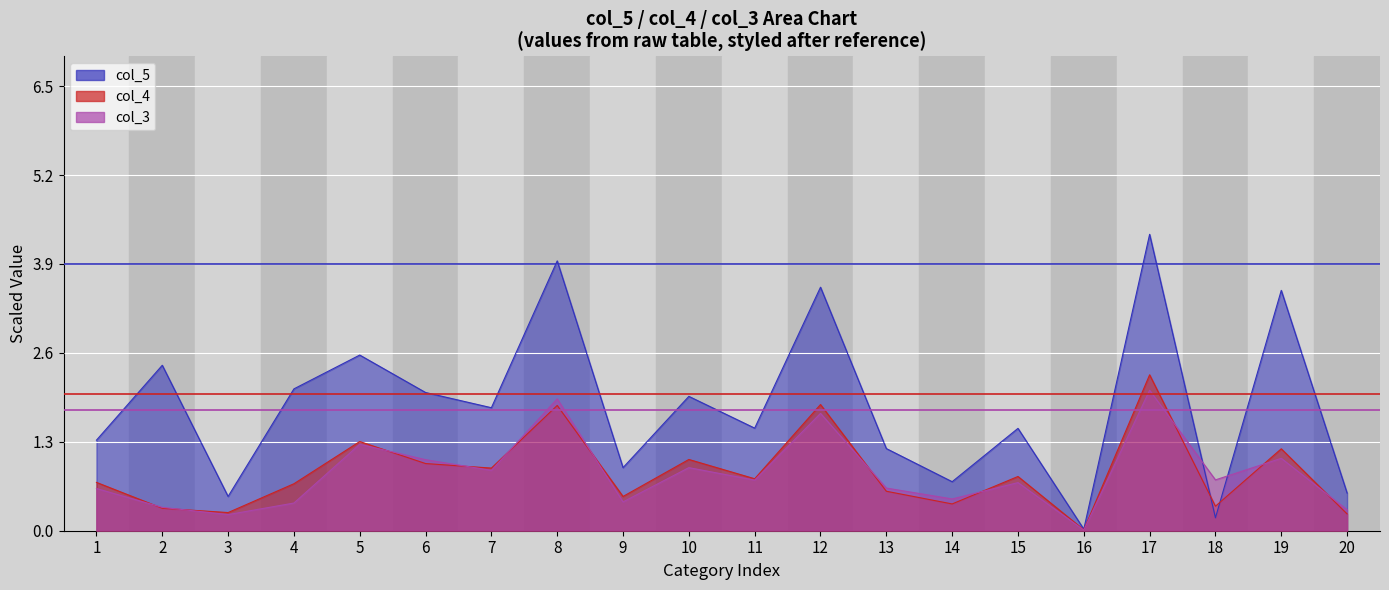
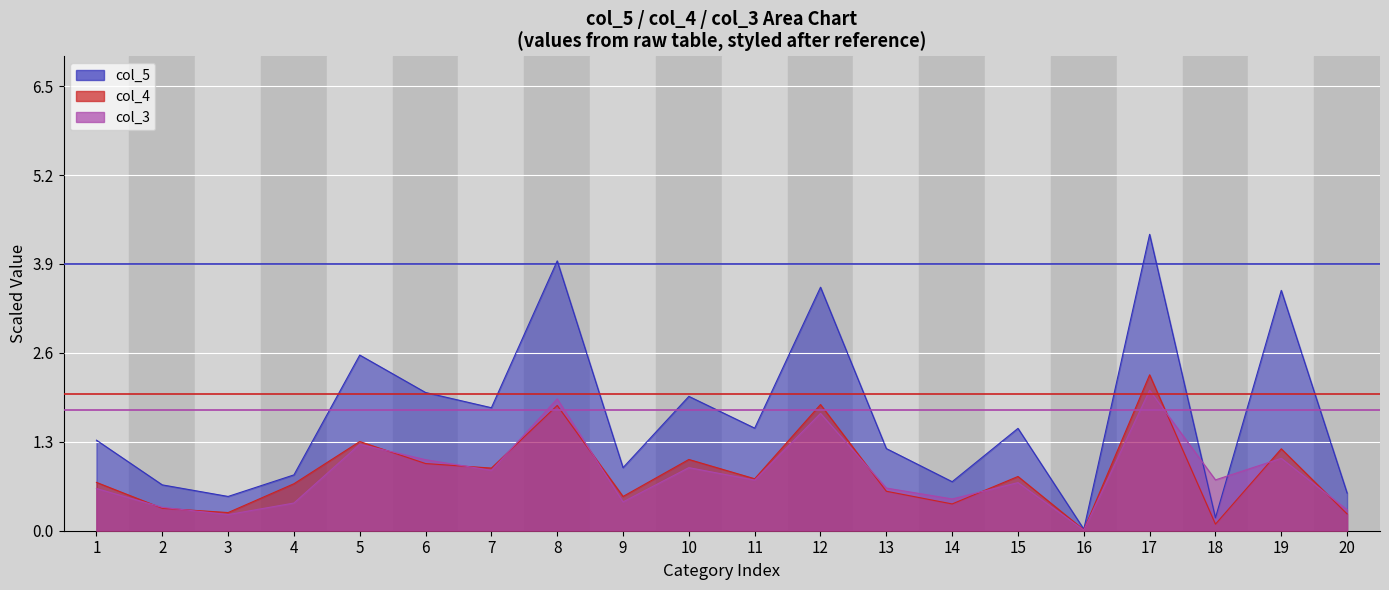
col_5, 2: 2.4 -> 0.7
col_5, 4: 2.1 -> 0.8
col_4, 18: 0.4 -> 0.1
